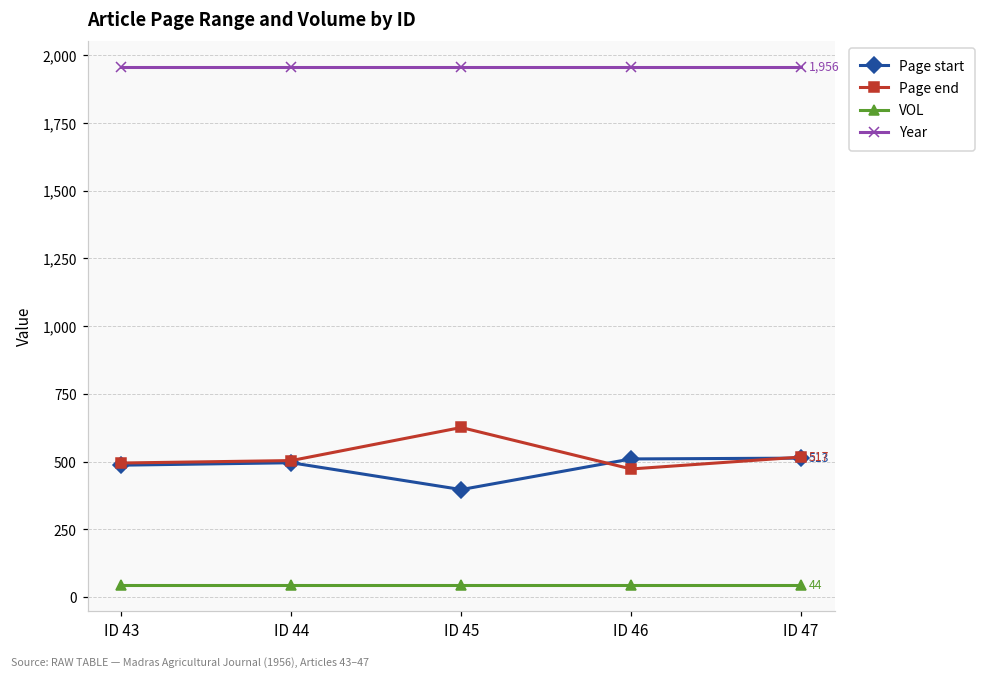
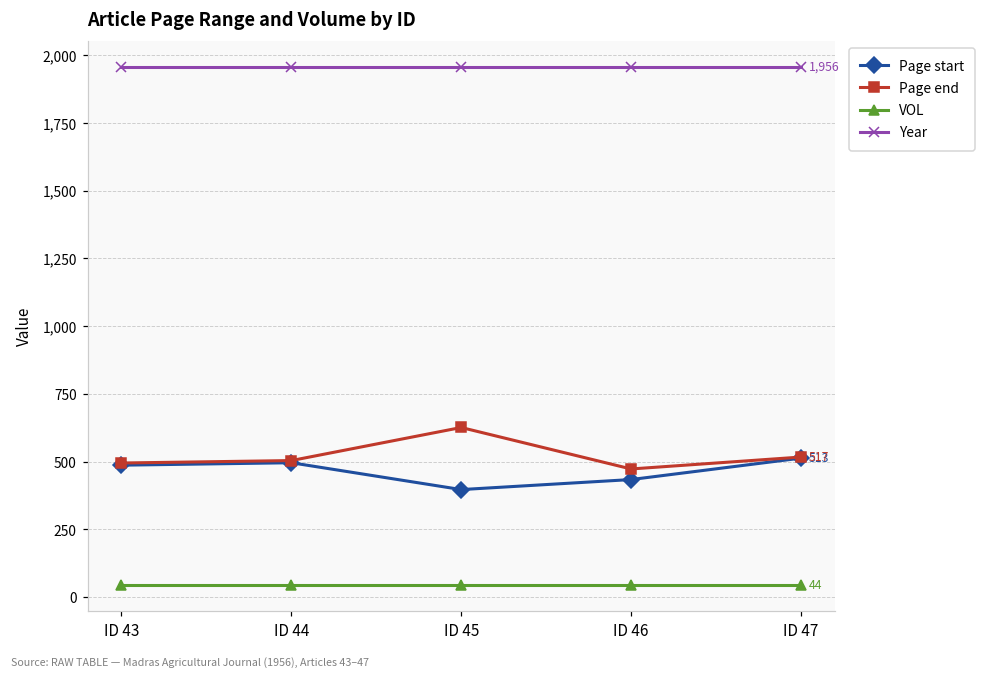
Page start, ID 46: 510 -> 430
